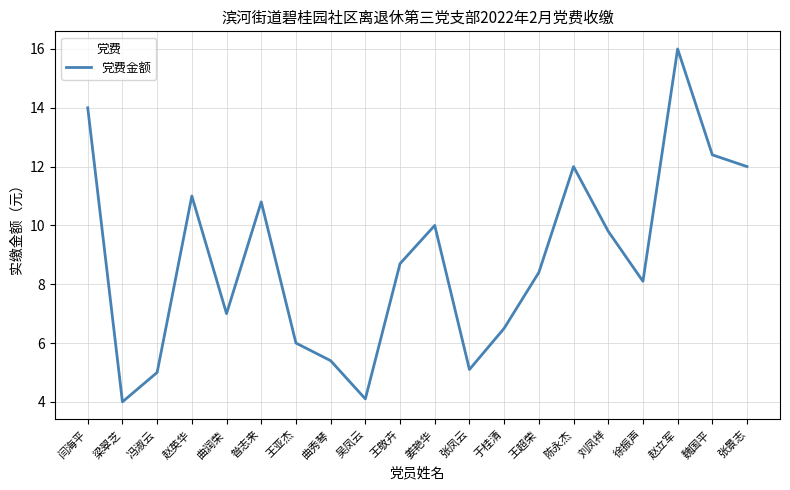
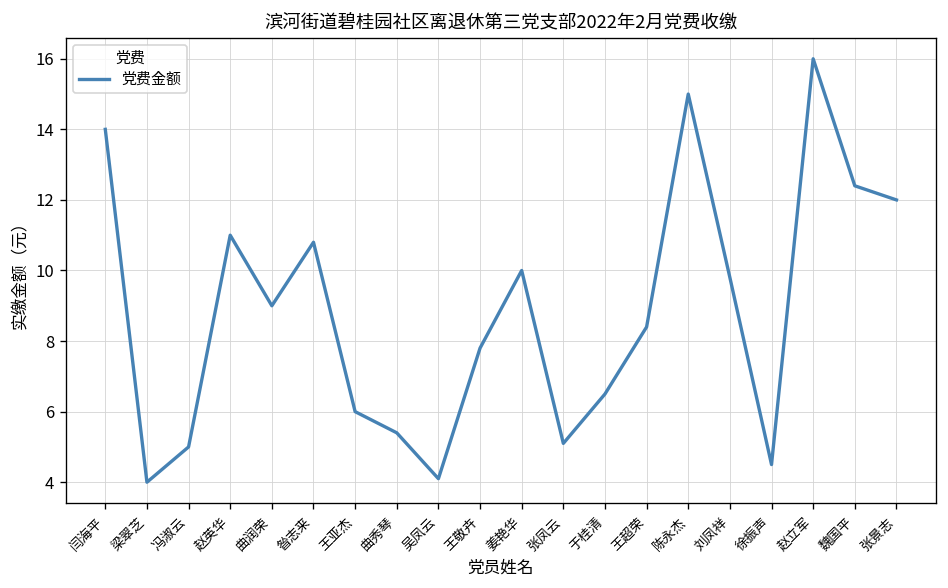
曲润荣: 7 -> 9
王敬卉: 8.7 -> 7.8
陈永杰: 12 -> 15
徐振声: 8.1 -> 4.5
